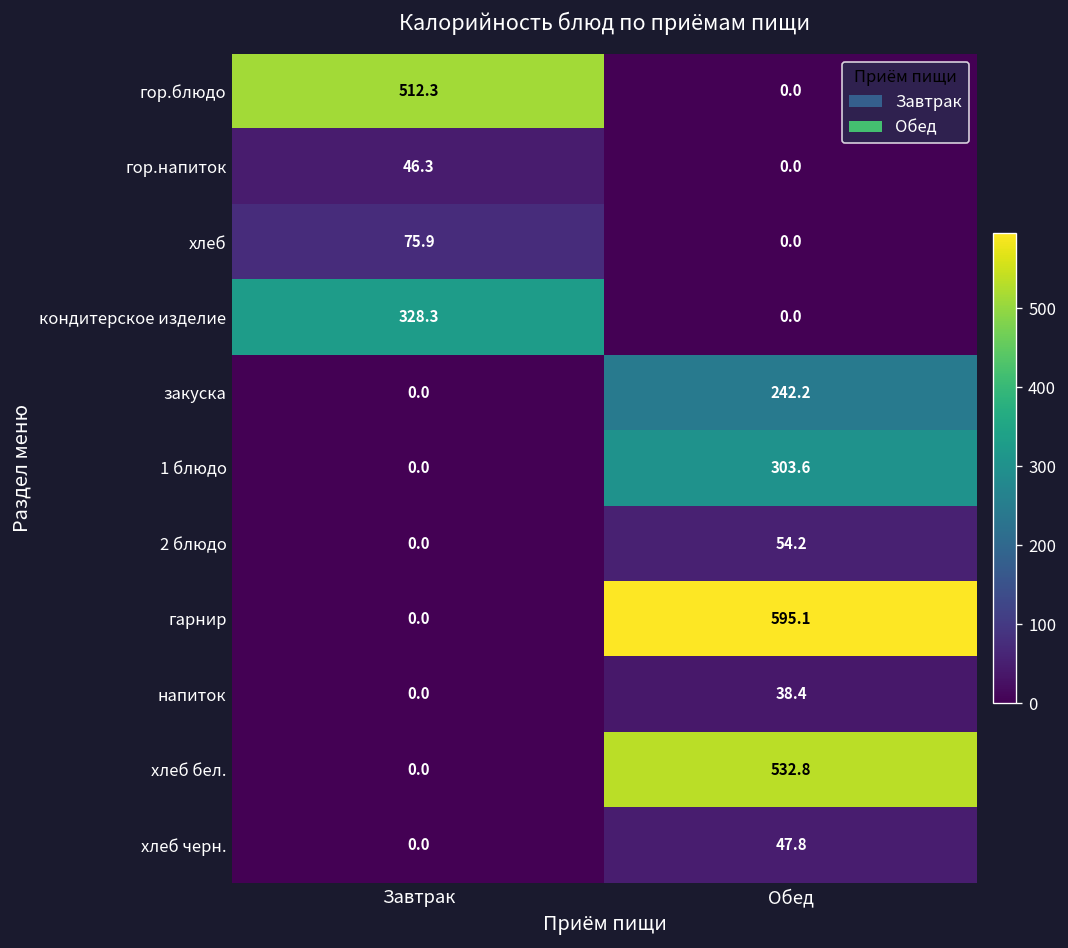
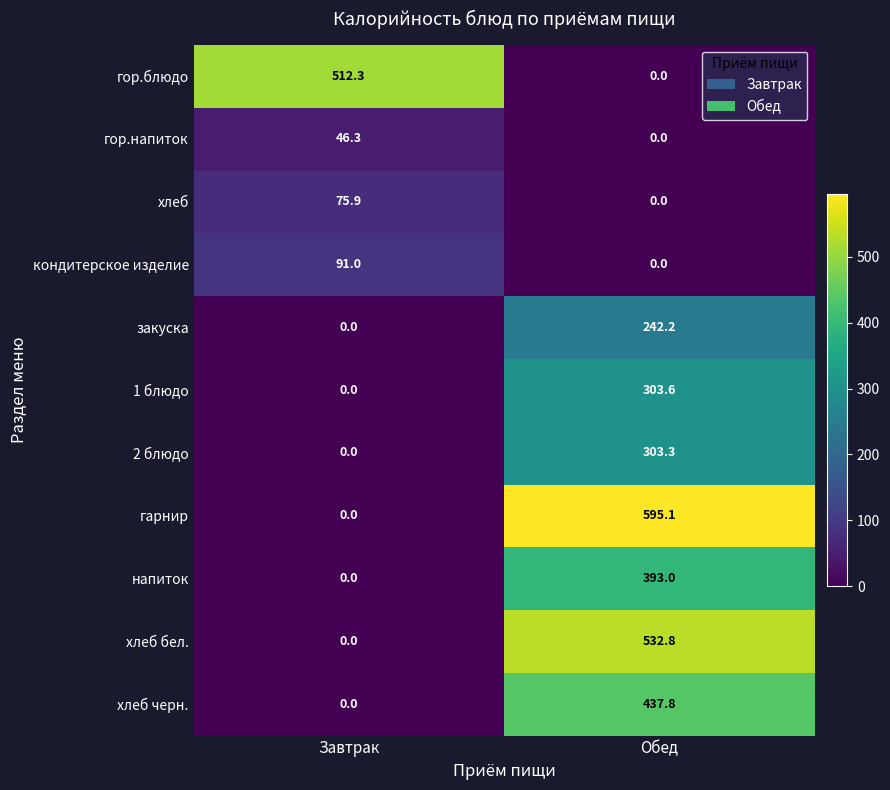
кондитерское изделие, Завтрак: 328.3 -> 91.0
2 блюдо, Обед: 54.2 -> 303.3
напиток, Обед: 38.4 -> 393.0
хлеб черн., Обед: 47.8 -> 437.8
